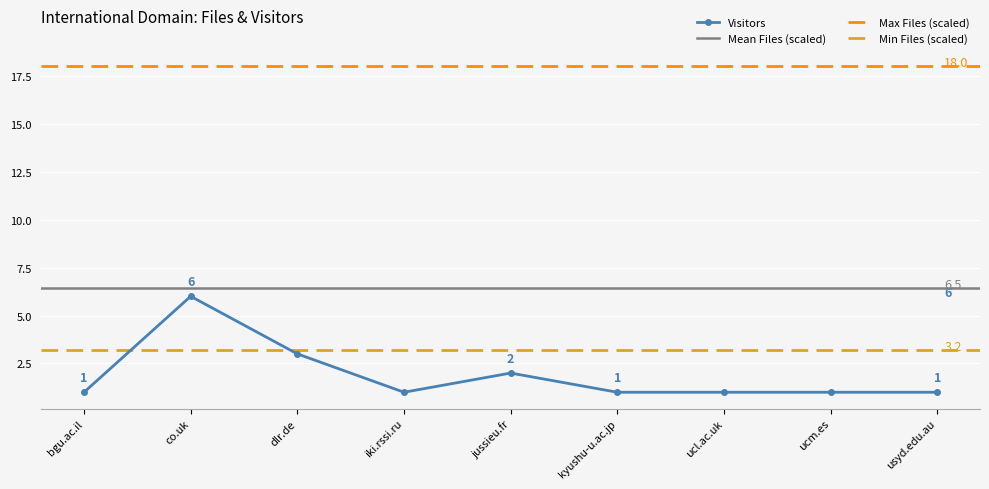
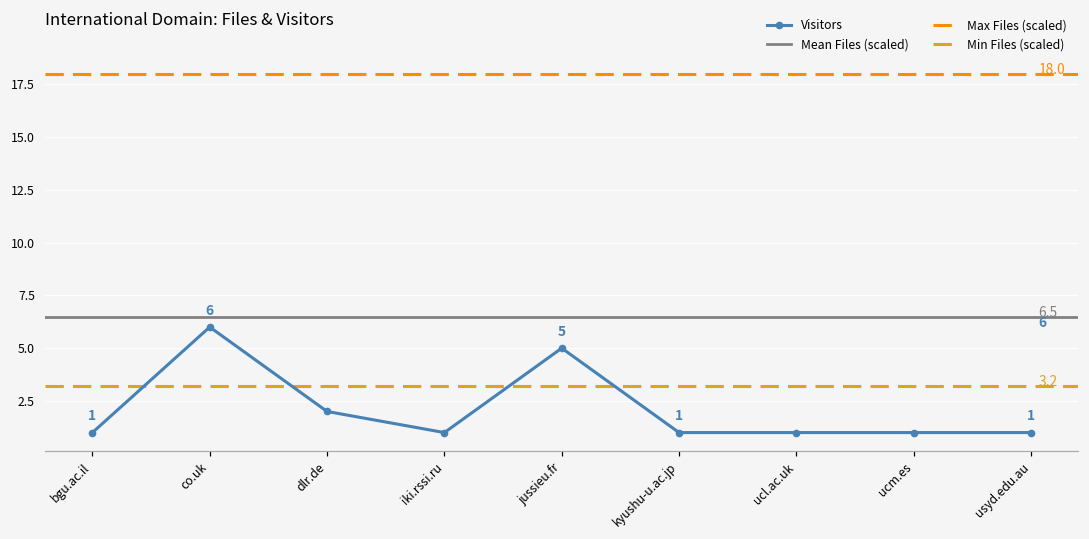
dlr.de: 3 -> 2
jussieu.fr: 2 -> 5
